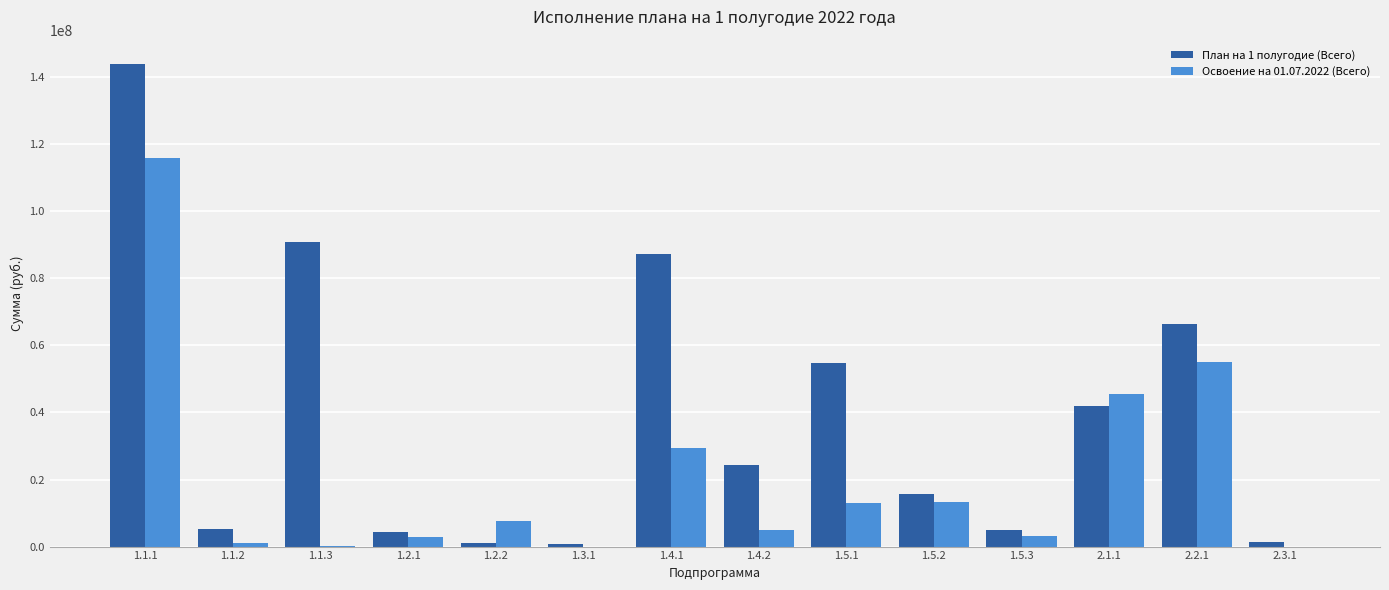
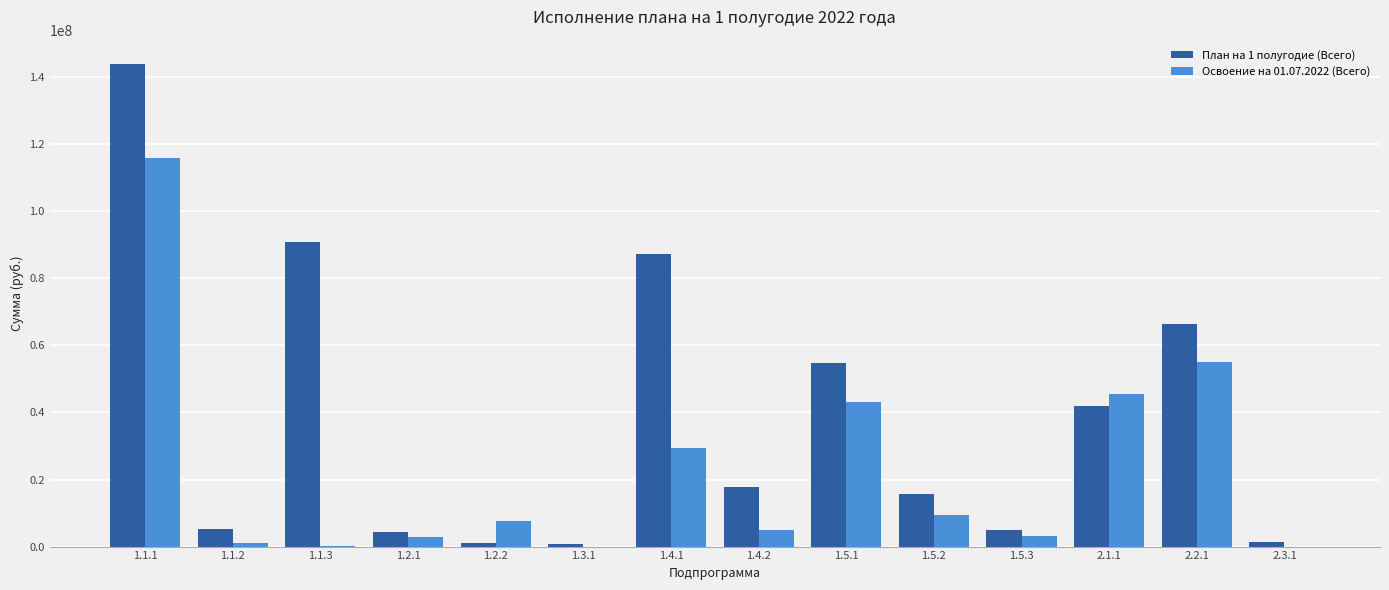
План на 1 полугодие (Всего), 1.4.2: 24000000 -> 18000000
Освоение на 01.07.2022 (Всего), 1.5.1: 13000000 -> 43000000
Освоение на 01.07.2022 (Всего), 1.5.2: 13000000 -> 9000000
